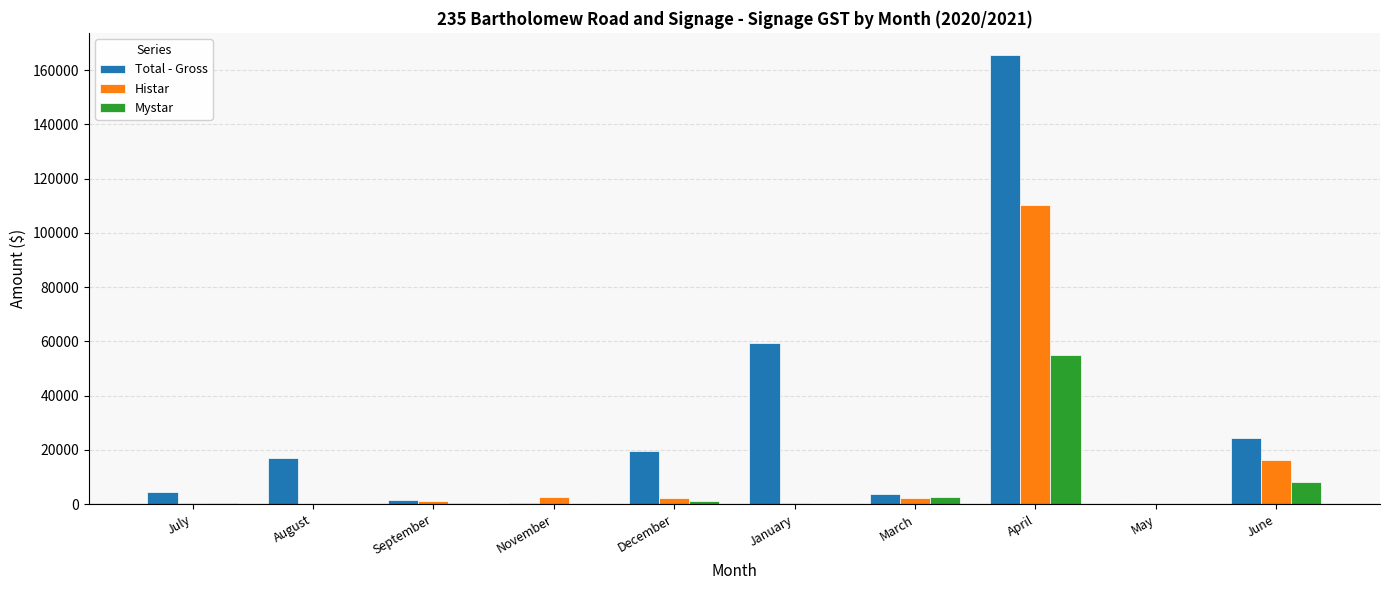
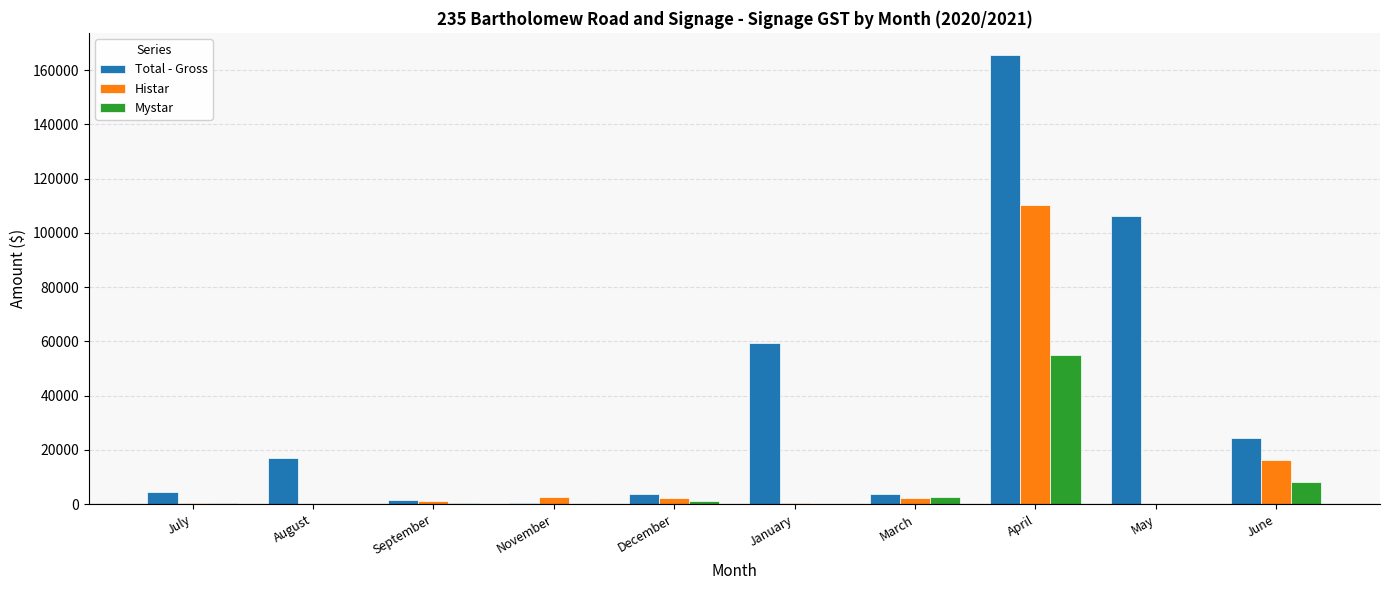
Total - Gross, December: 19000 -> 4000
Total - Gross, May: 0 -> 106000
